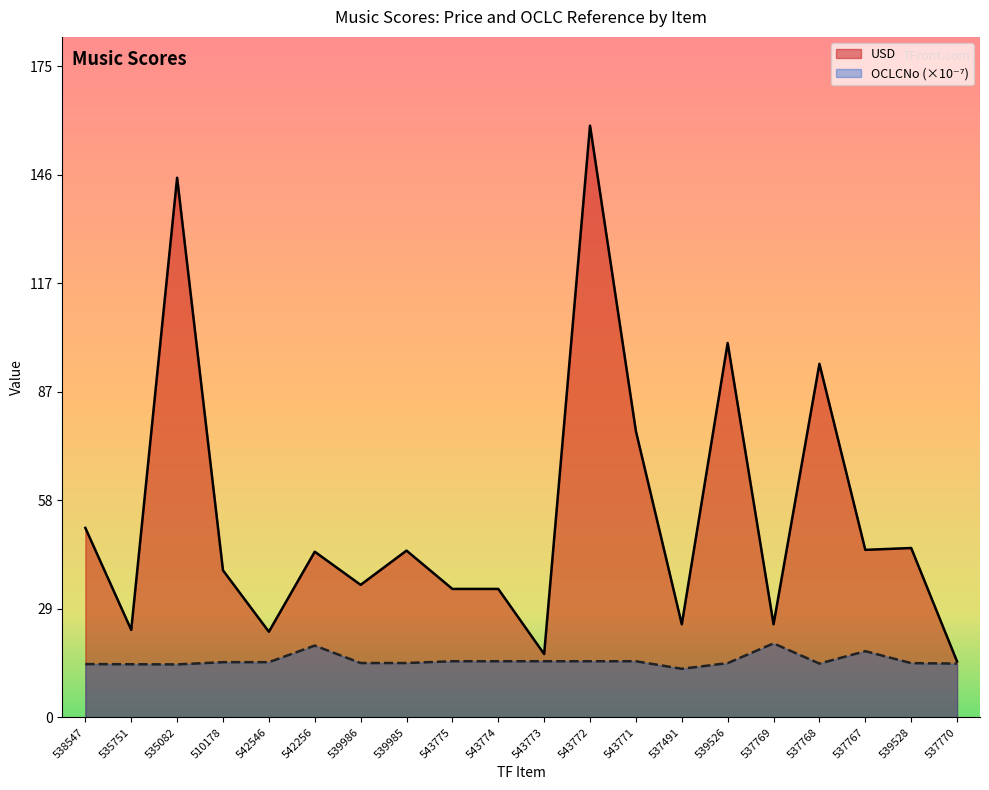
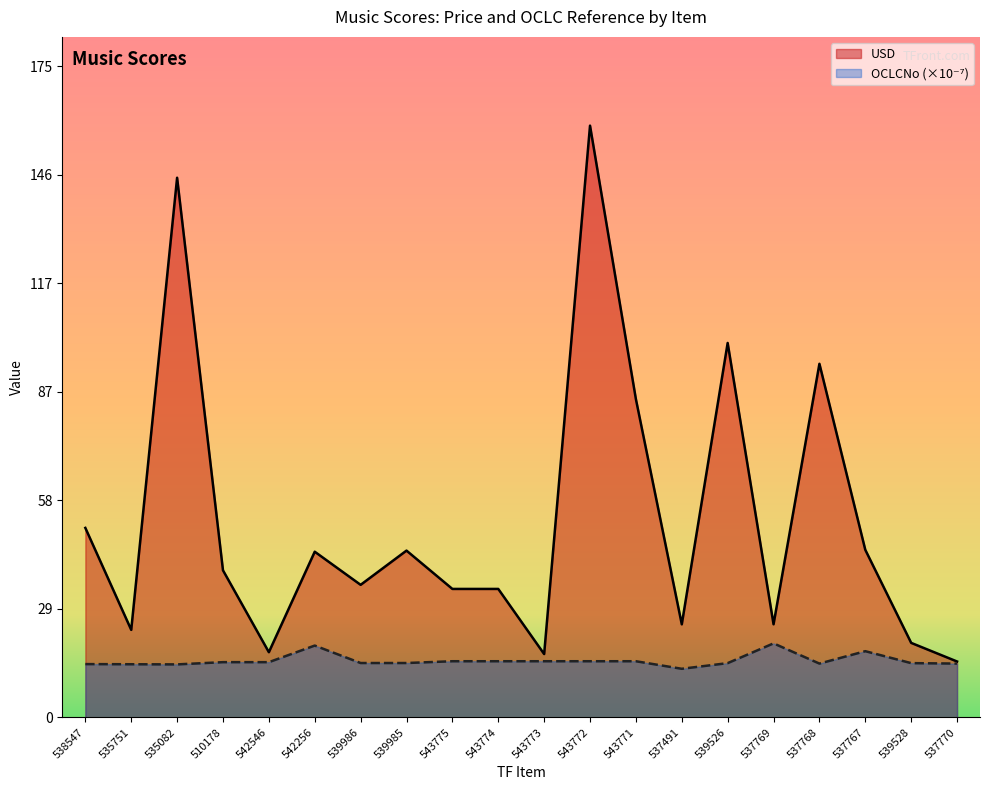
USD, 542546: 23 -> 18
USD, 543771: 77 -> 86
USD, 539528: 46 -> 20
